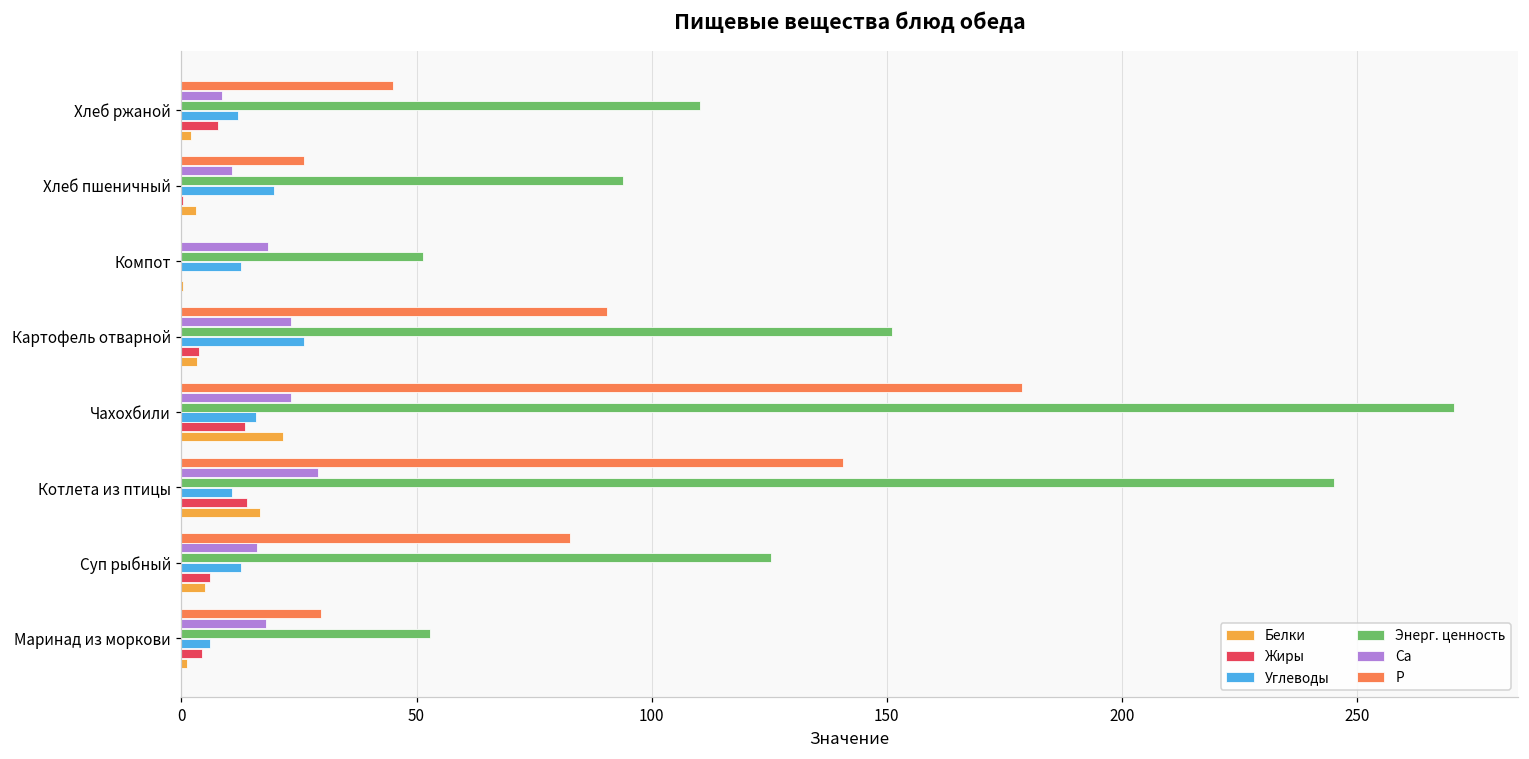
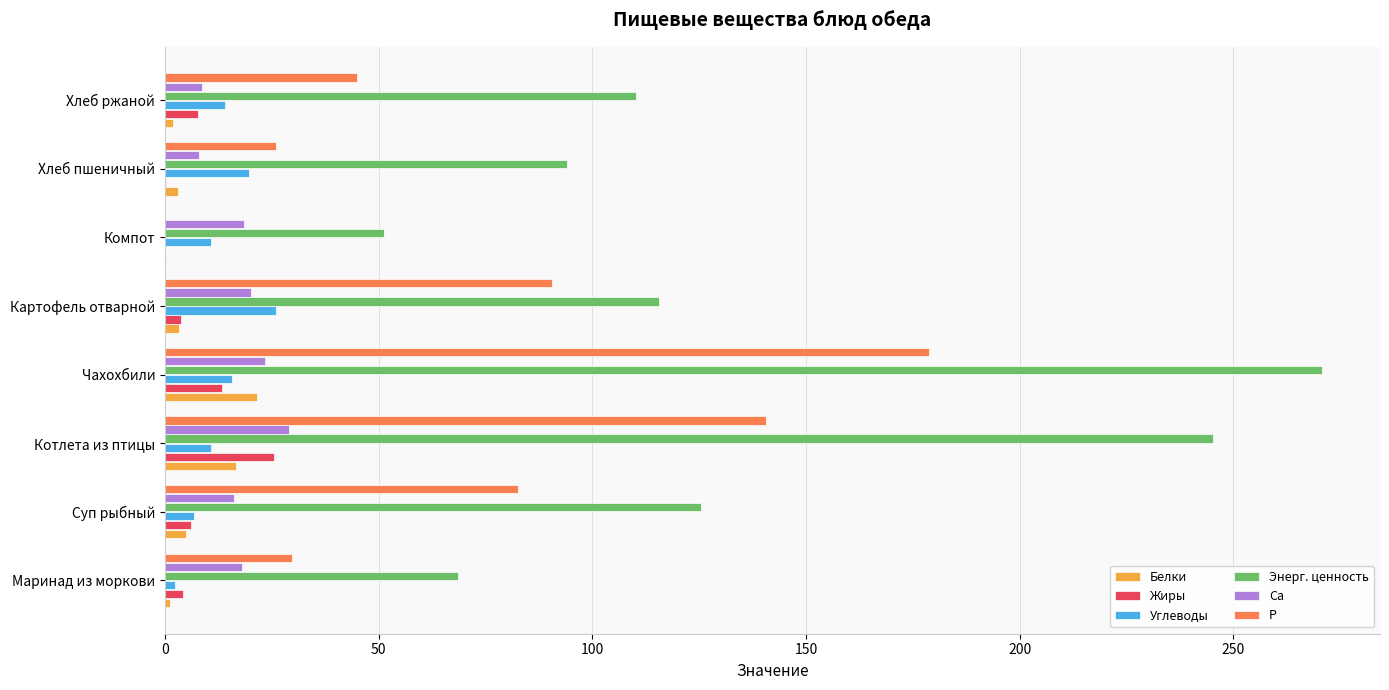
Углеводы, Хлеб ржаной: 12 -> 14
Ca, Хлеб пшеничный: 11 -> 8
Углеводы, Компот: 13 -> 11
Ca, Картофель отварной: 23 -> 20
Энерг. ценность, Картофель отварной: 151 -> 116
Жиры, Котлета из птицы: 14 -> 26
Углеводы, Суп рыбный: 13 -> 7
Энерг. ценность, Маринад из моркови: 53 -> 69
Углеводы, Маринад из моркови: 6 -> 2
